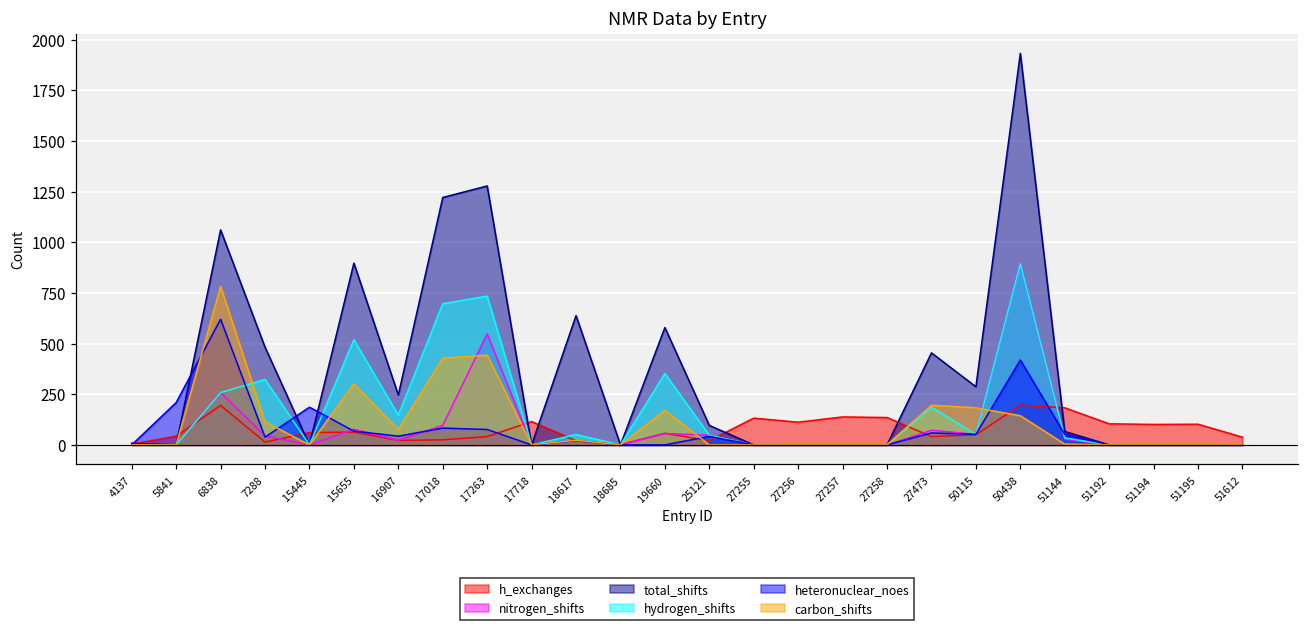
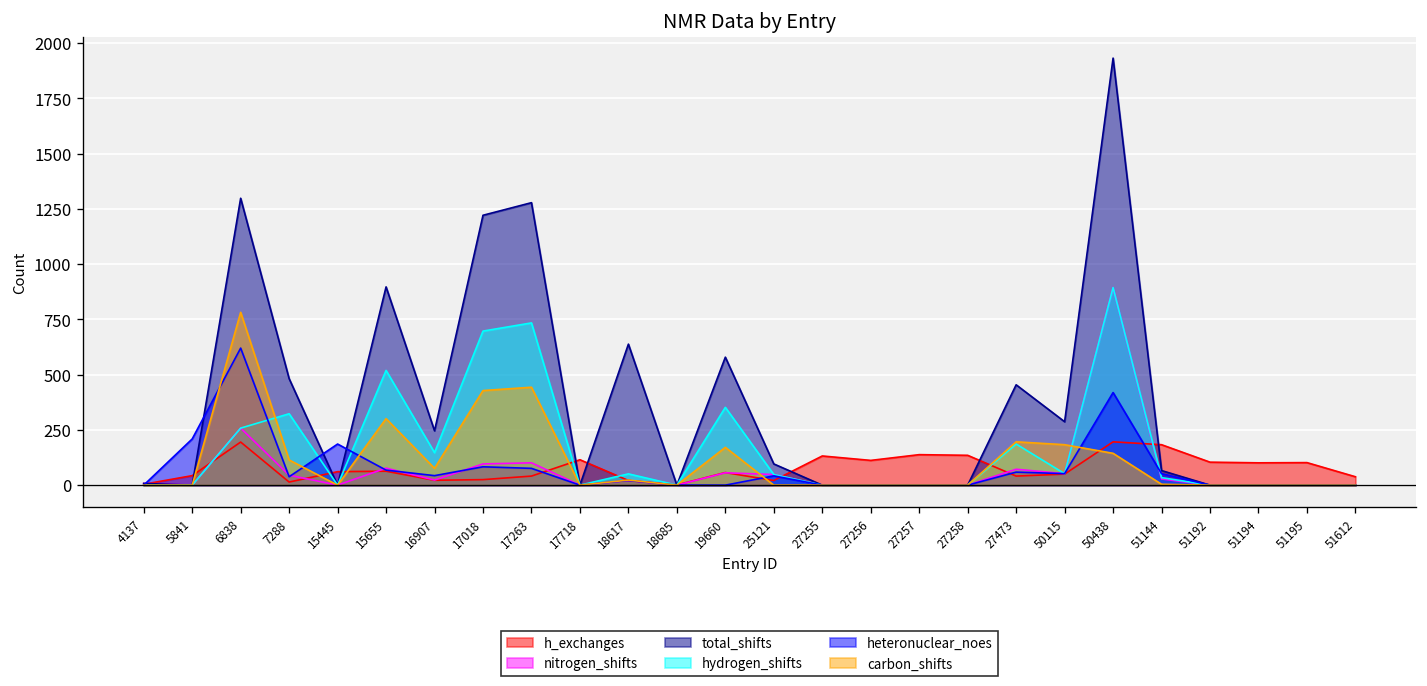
total_shifts, 6838: 1060 -> 1300
nitrogen_shifts, 17263: 550 -> 100
